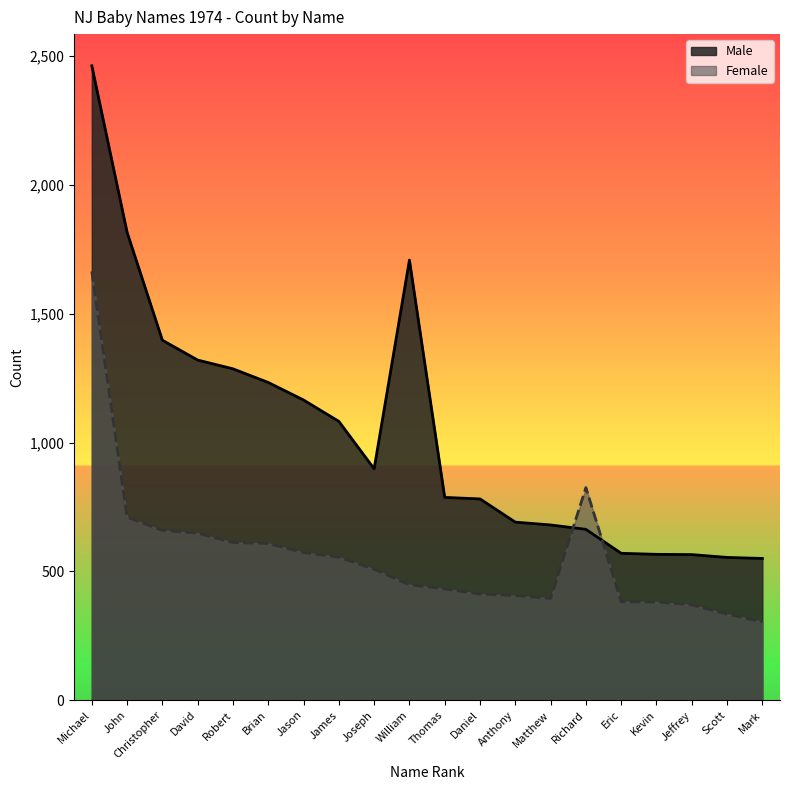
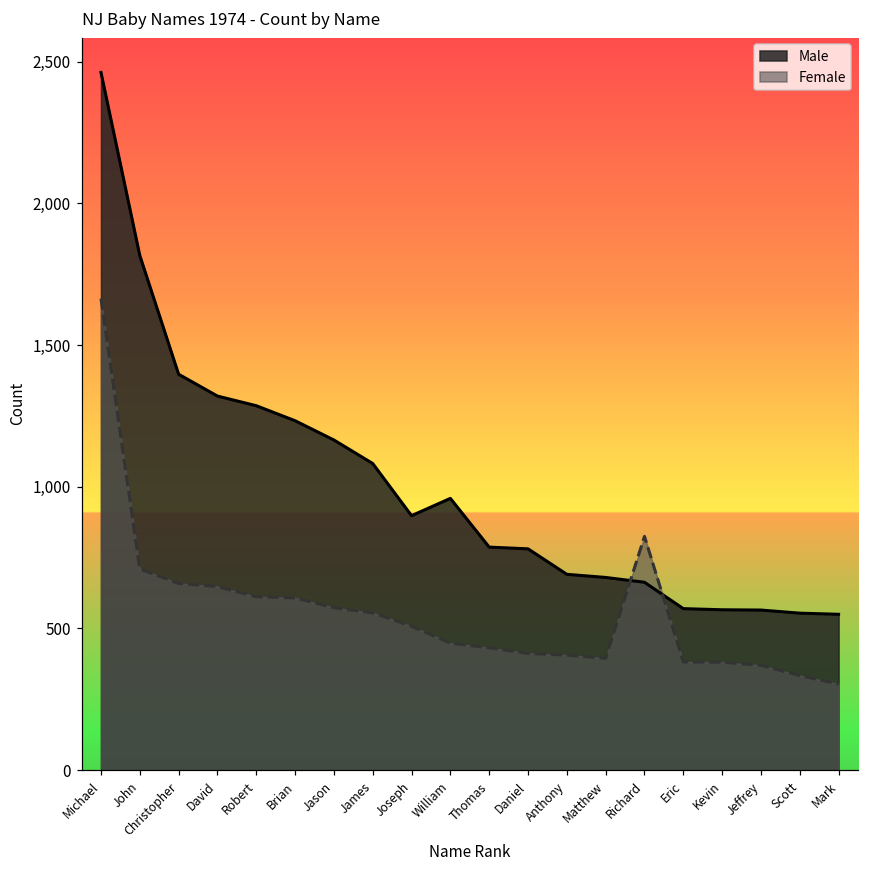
Male, William: 1,710 -> 960
